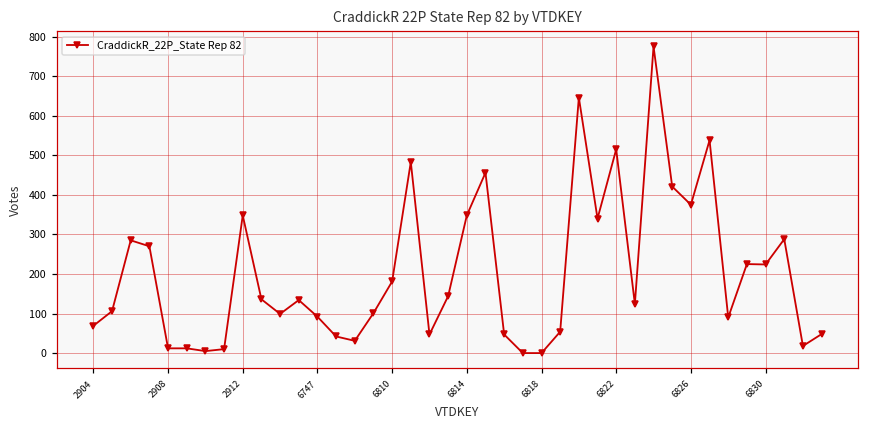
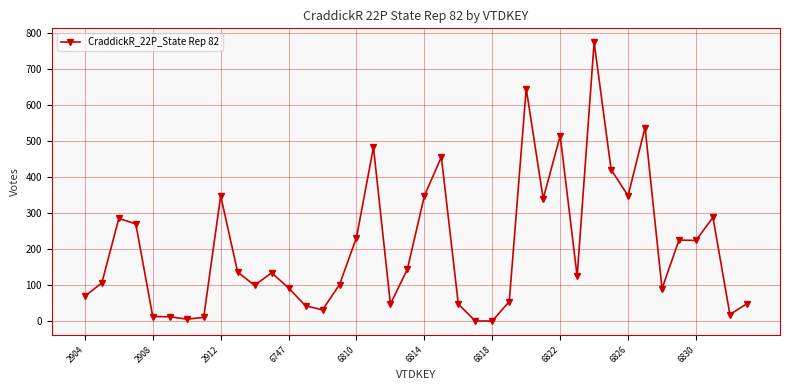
6810: 180 -> 230
6826: 380 -> 350
